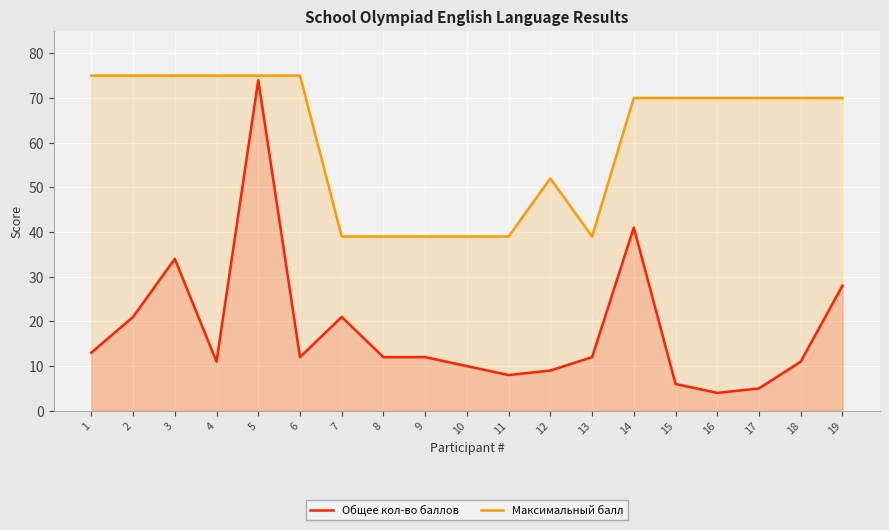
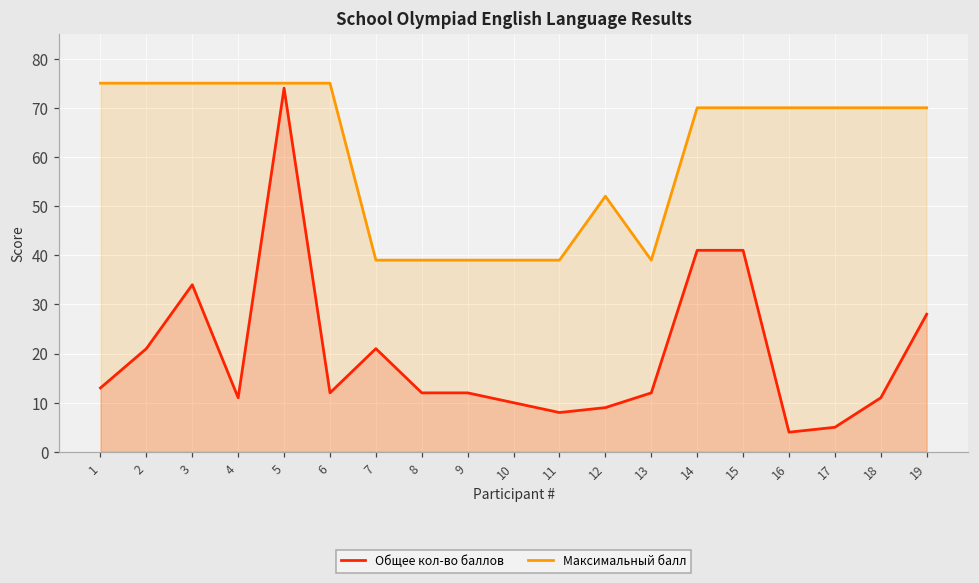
Общее кол-во баллов, 15: 6 -> 41
